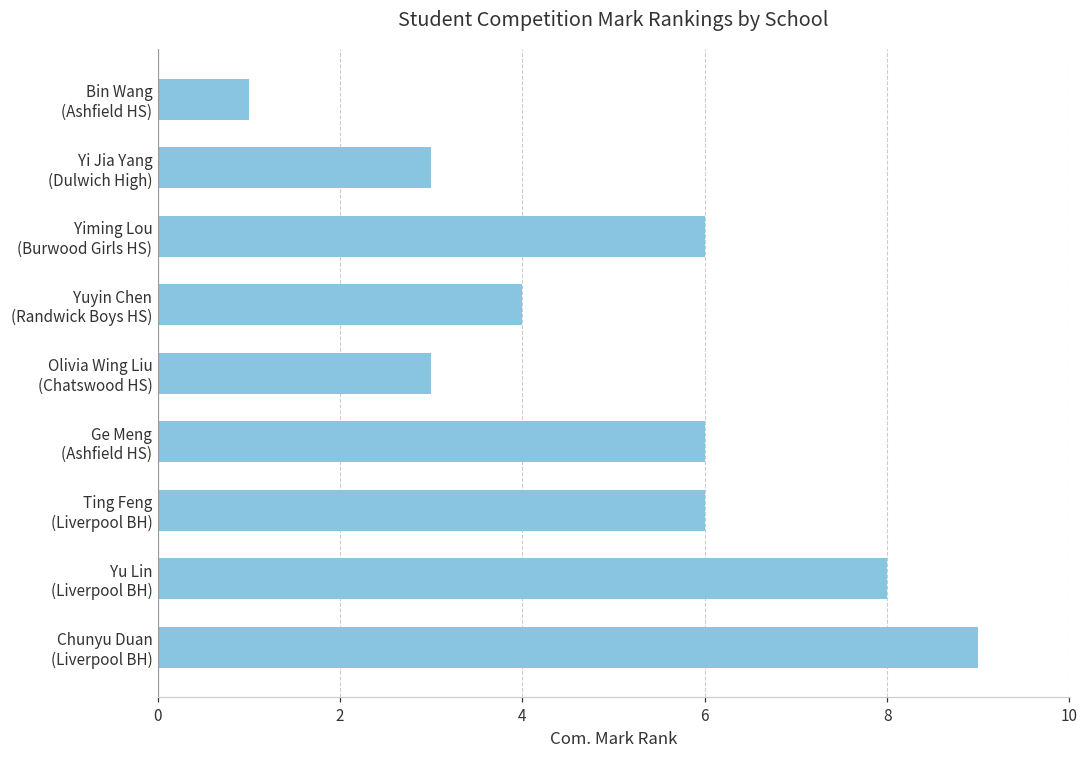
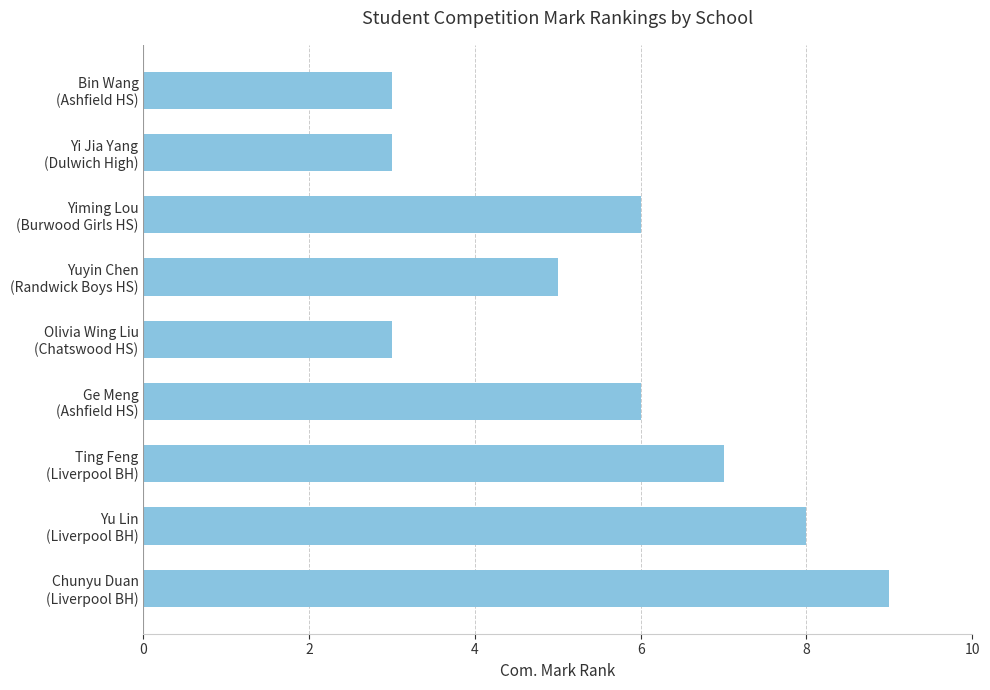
Bin Wang (Ashfield HS): 1 -> 3
Yuyin Chen (Randwick Boys HS): 4 -> 5
Ting Feng (Liverpool BH): 6 -> 7
